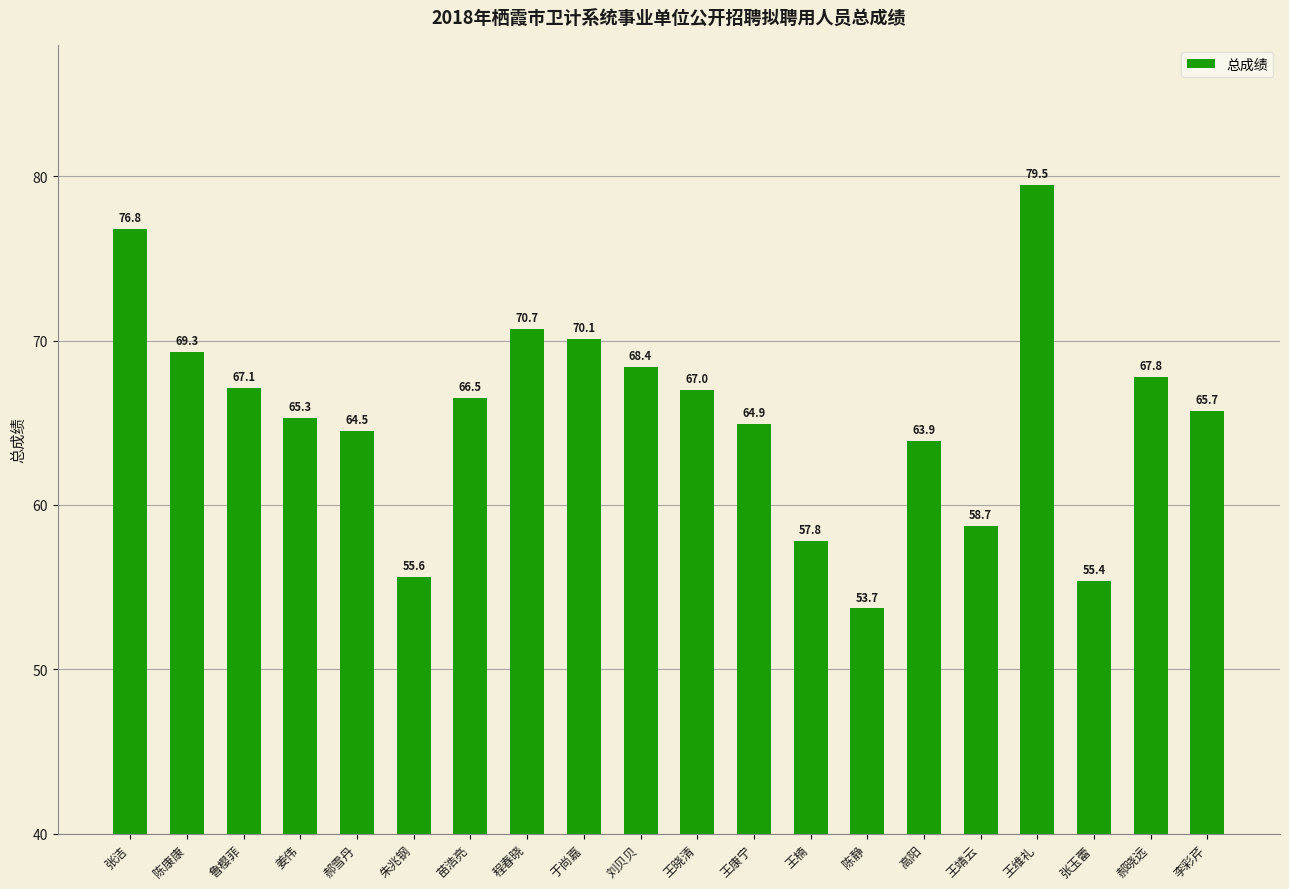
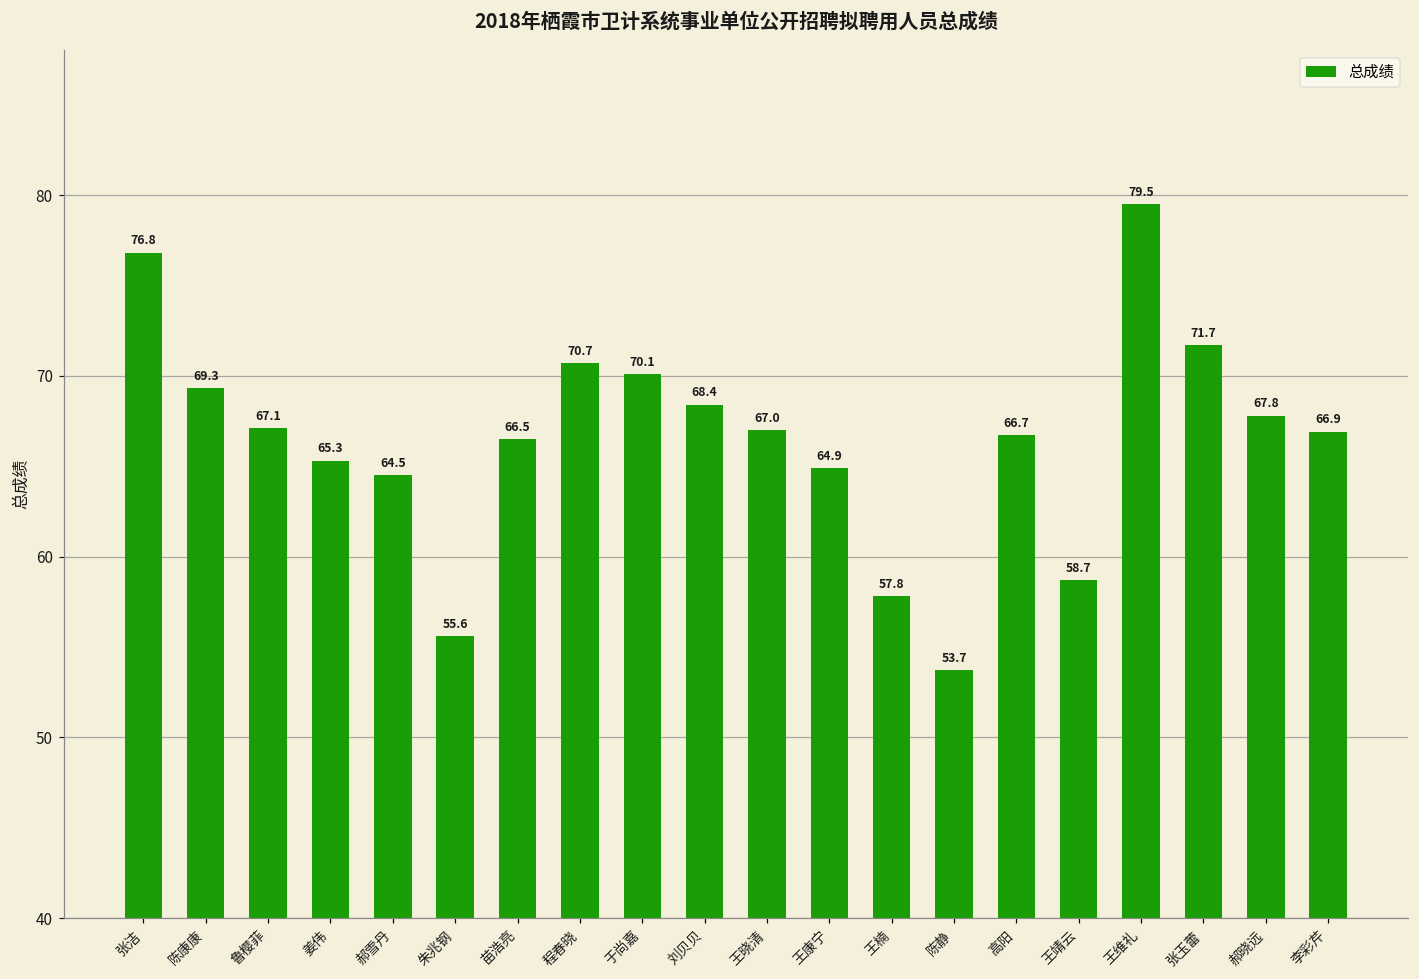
高阳: 63.9 -> 66.7
张玉蕾: 55.4 -> 71.7
李彩芹: 65.7 -> 66.9
